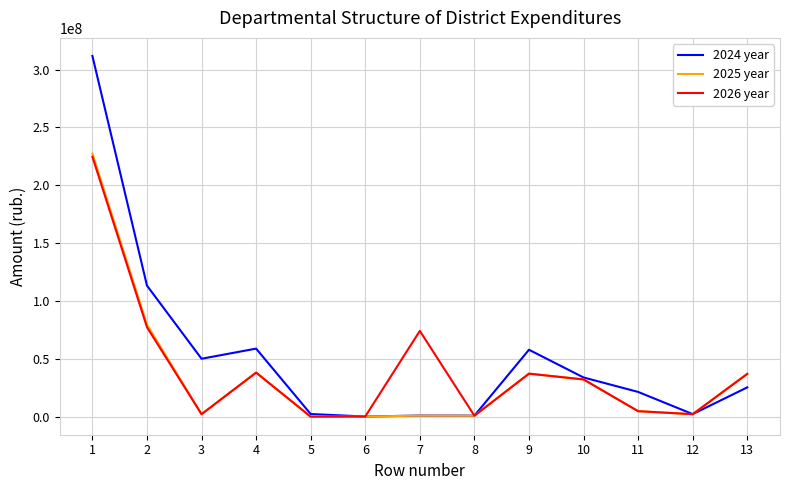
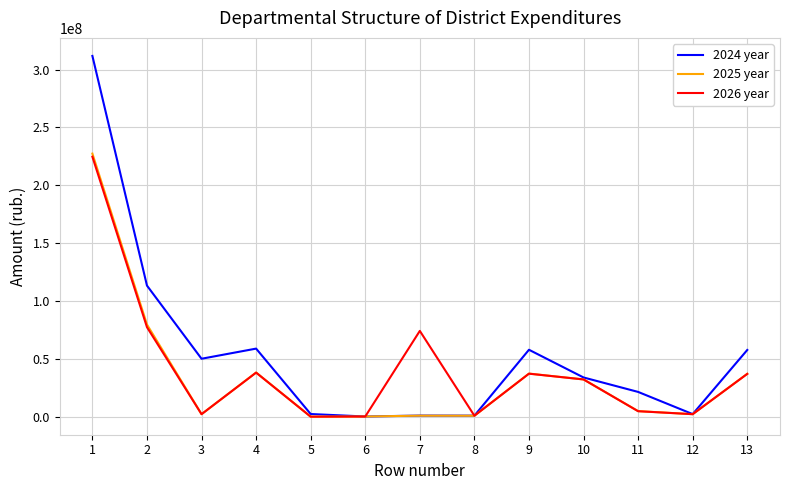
2024 year, 13: 25000000 -> 58000000
